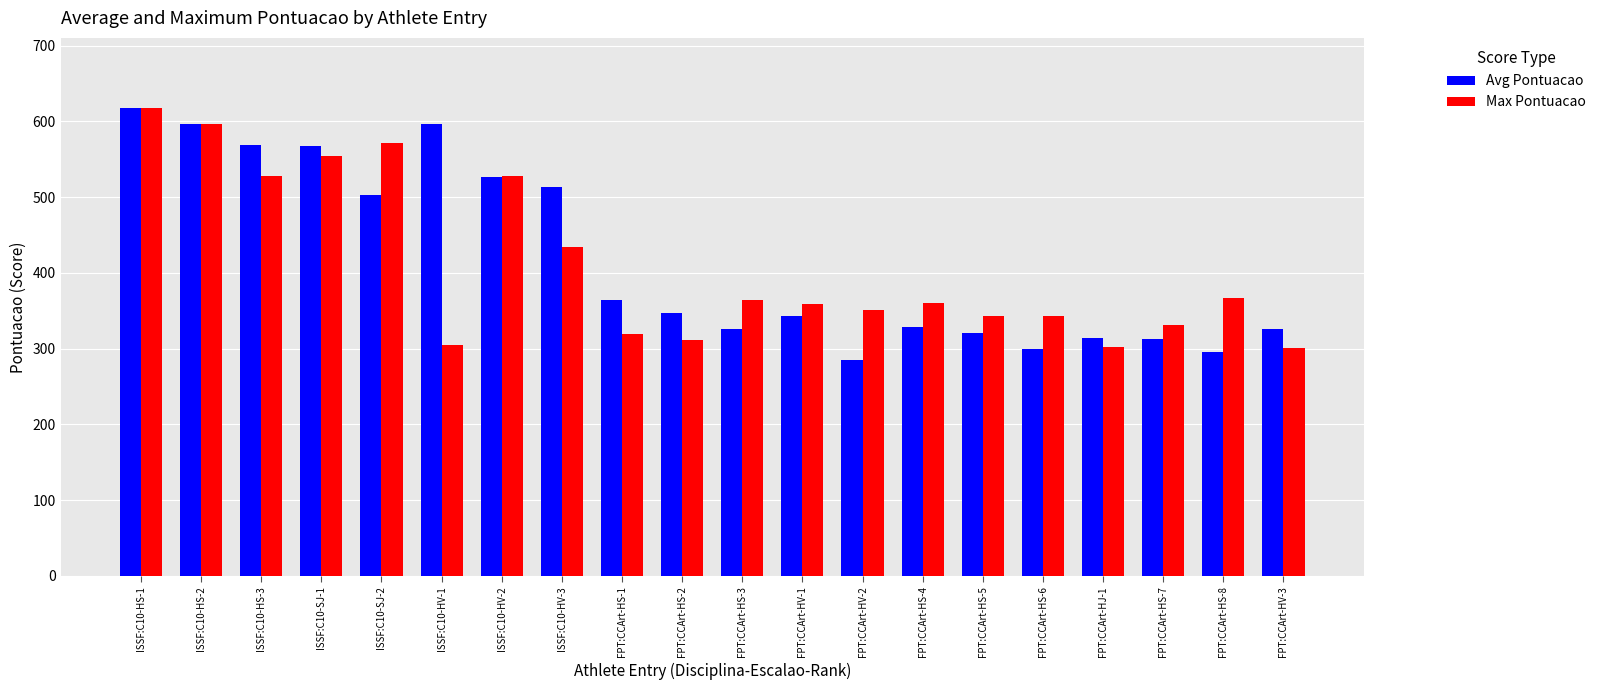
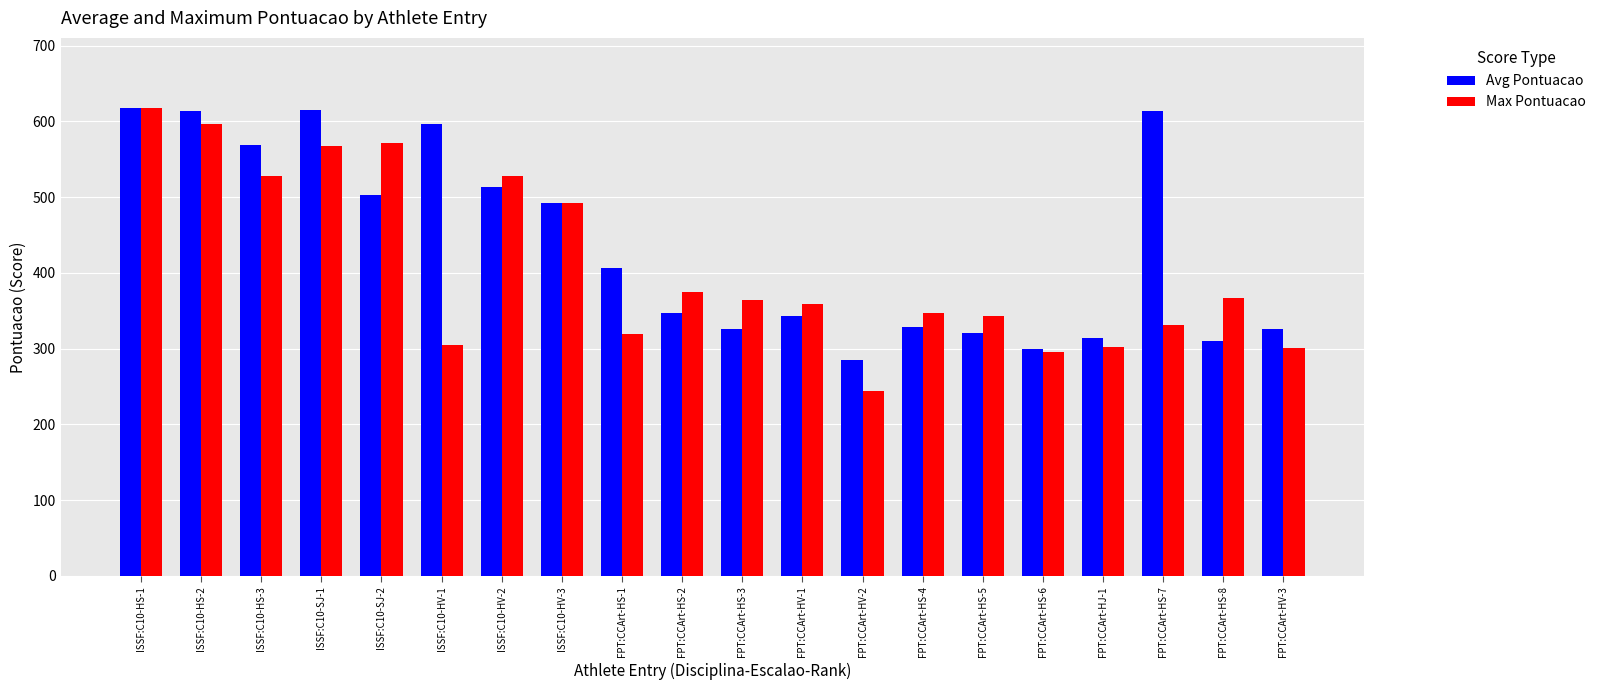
Avg Pontuacao, ISSF:C10-HS-2: 600 -> 610
Avg Pontuacao, ISSF:C10-SJ-1: 570 -> 620
Max Pontuacao, ISSF:C10-SJ-1: 550 -> 570
Avg Pontuacao, ISSF:C10-HV-2: 530 -> 510
Avg Pontuacao, ISSF:C10-HV-3: 510 -> 490
Max Pontuacao, ISSF:C10-HV-3: 430 -> 490
Avg Pontuacao, FPT:CCArt-HS-1: 360 -> 410
Max Pontuacao, FPT:CCArt-HS-2: 310 -> 380
Max Pontuacao, FPT:CCArt-HV-2: 350 -> 240
Max Pontuacao, FPT:CCArt-HS-4: 360 -> 350
Max Pontuacao, FPT:CCArt-HS-6: 340 -> 300
Avg Pontuacao, FPT:CCArt-HS-7: 310 -> 610
Avg Pontuacao, FPT:CCArt-HS-8: 290 -> 310
